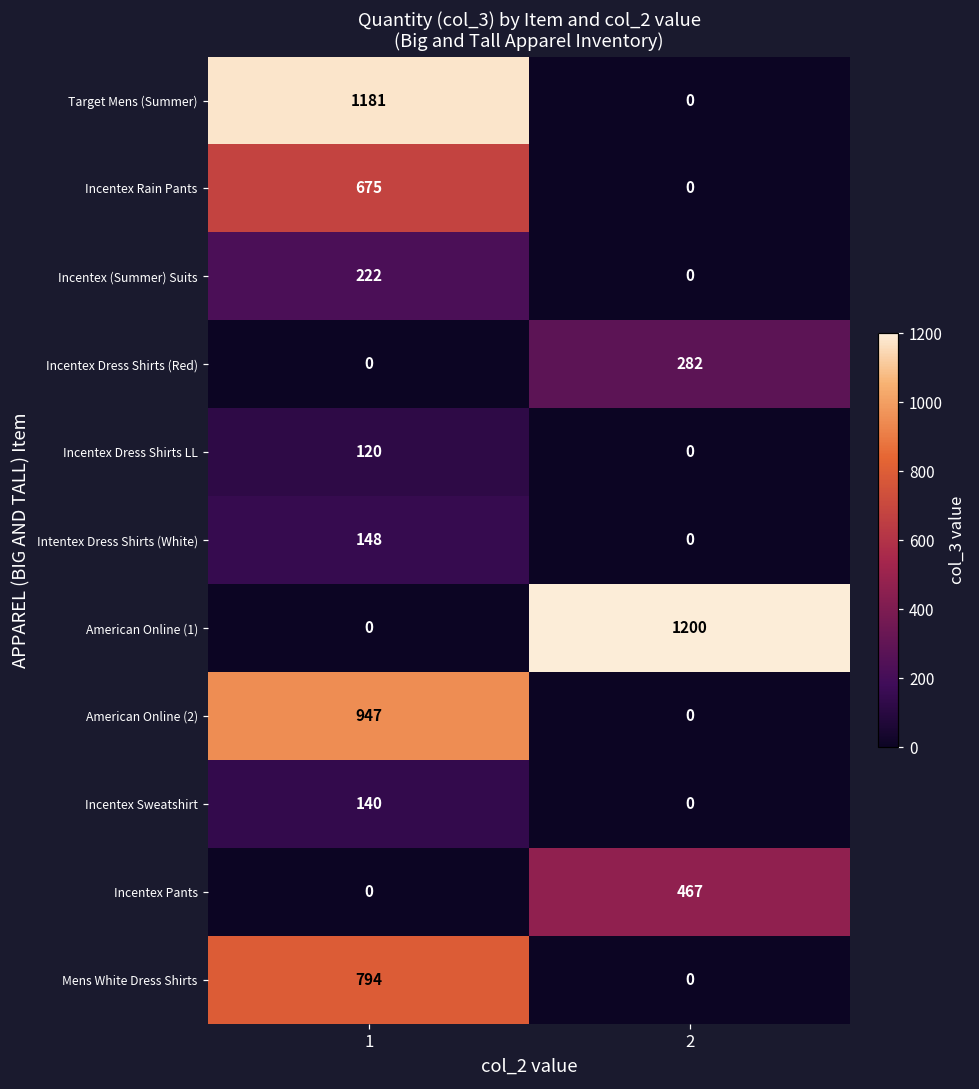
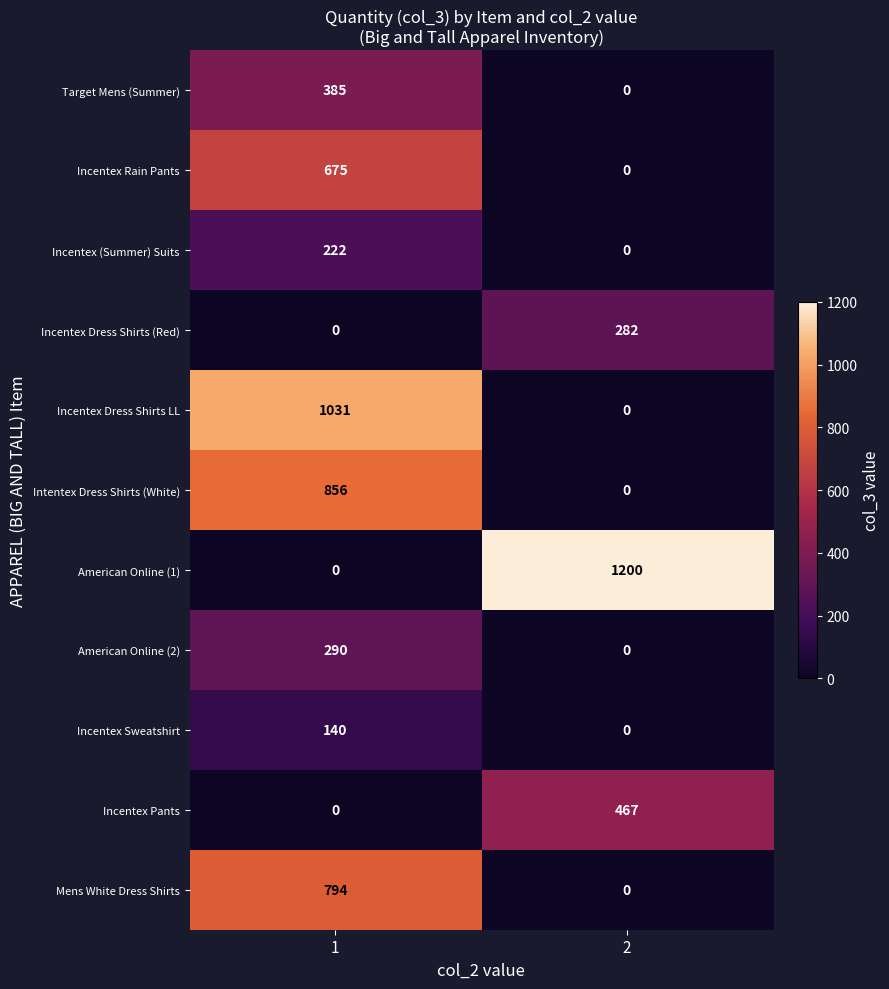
Target Mens (Summer), 1: 1181 -> 385
Incentex Dress Shirts LL, 1: 120 -> 1031
Intentex Dress Shirts (White), 1: 148 -> 856
American Online (2), 1: 947 -> 290
